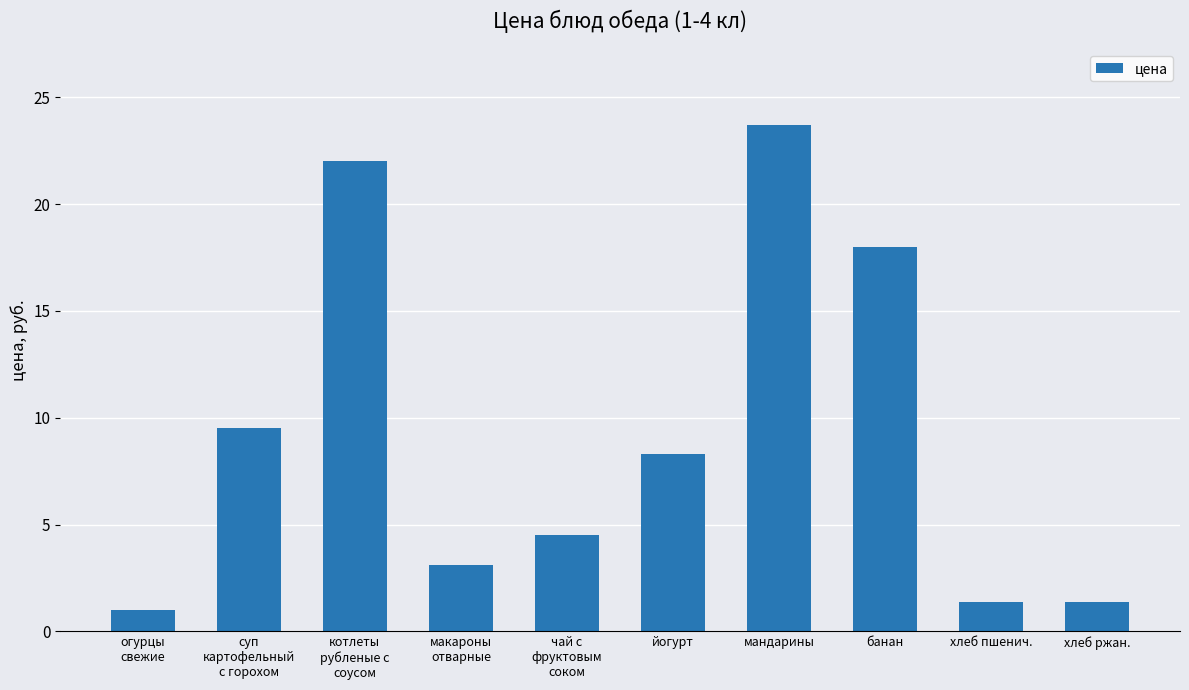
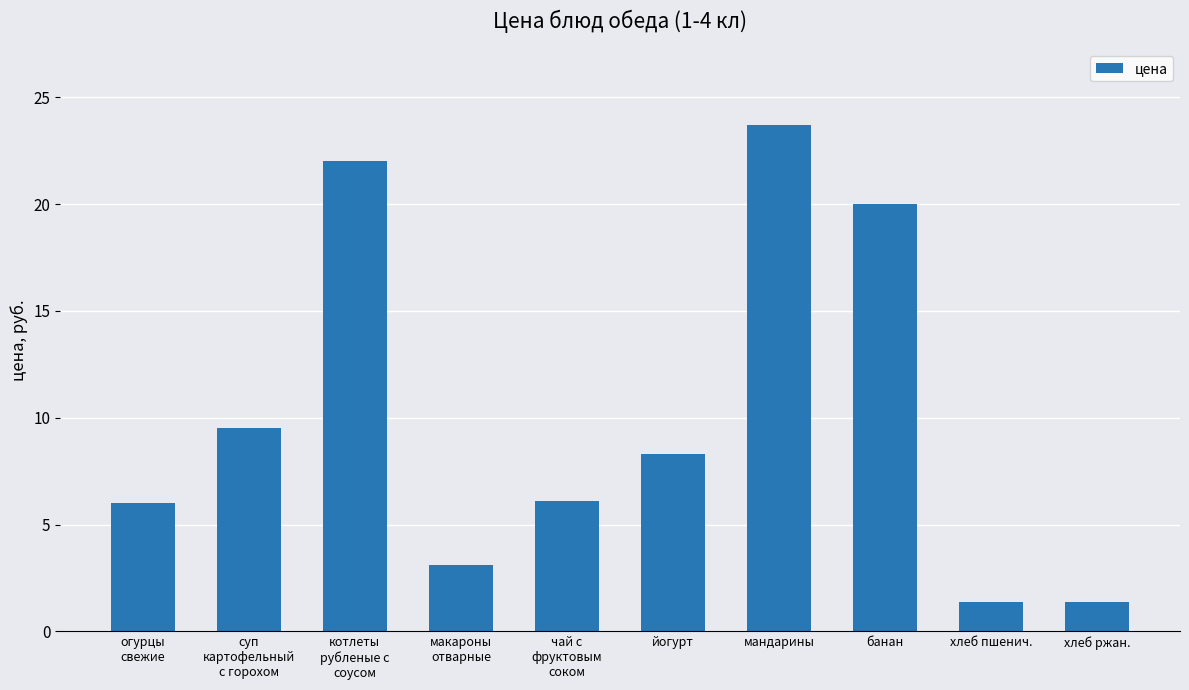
огурцы свежие: 1 -> 6
чай с фруктовым соком: 4.5 -> 6.1
банан: 18 -> 20
